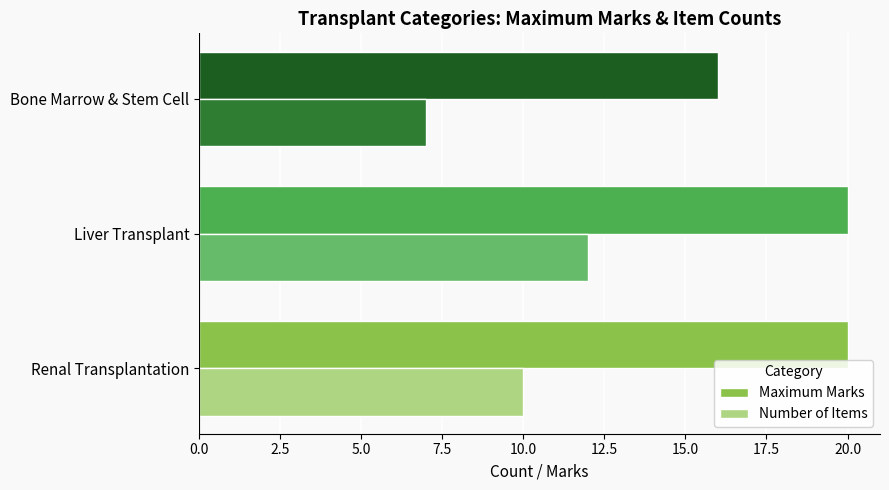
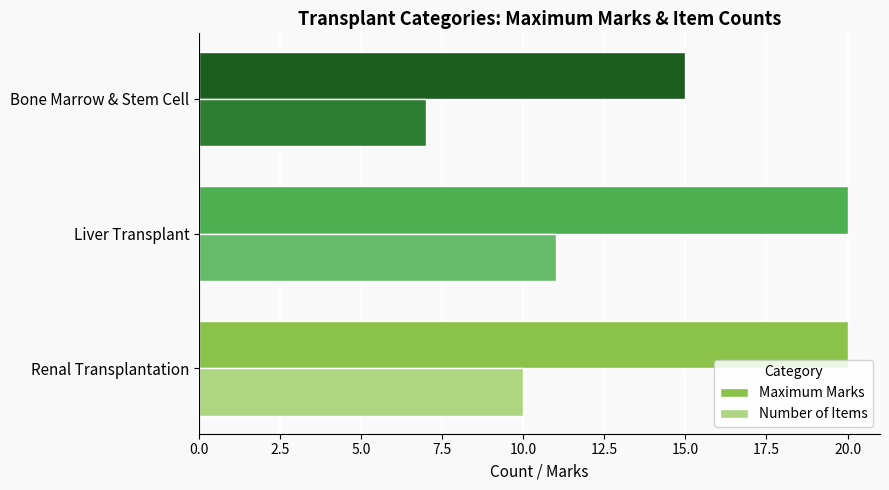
Maximum Marks, Bone Marrow & Stem Cell: 16 -> 15
Number of Items, Liver Transplant: 12 -> 11
